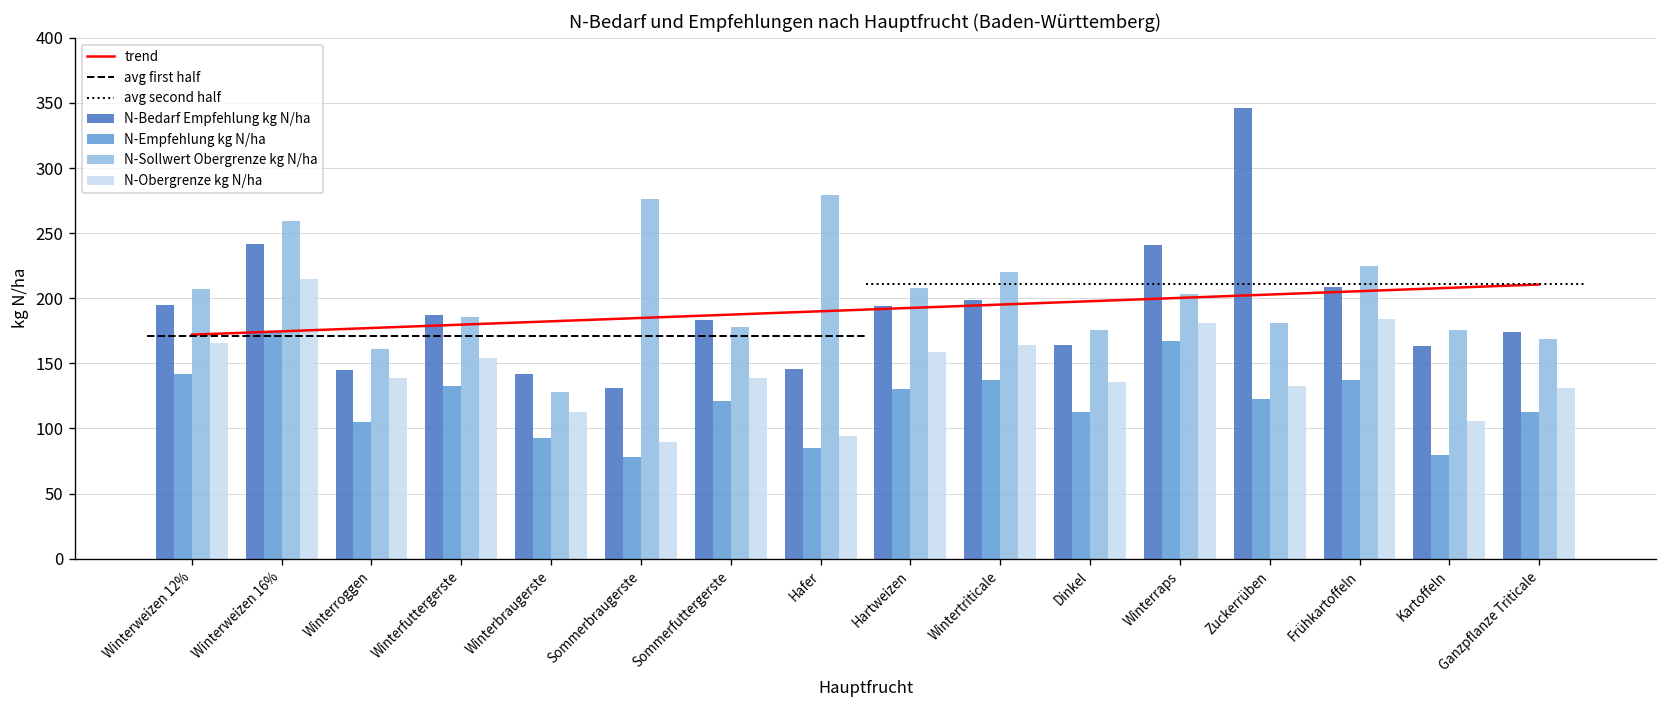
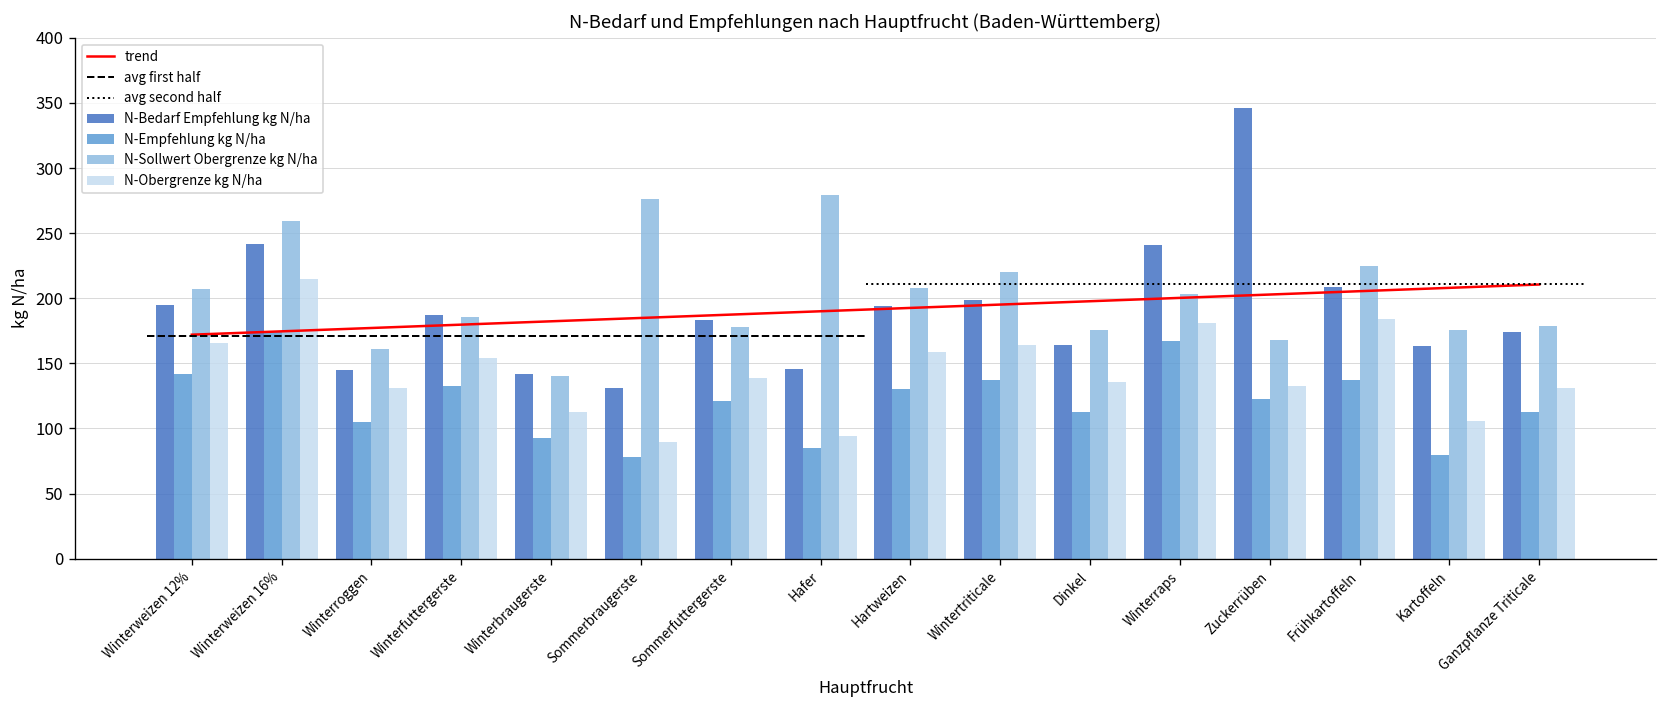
N-Obergrenze kg N/ha, Winterroggen: 139 -> 131
N-Sollwert Obergrenze kg N/ha, Winterbraugerste: 128 -> 140
N-Sollwert Obergrenze kg N/ha, Zuckerrüben: 181 -> 168
N-Sollwert Obergrenze kg N/ha, Ganzpflanze Triticale: 169 -> 179
